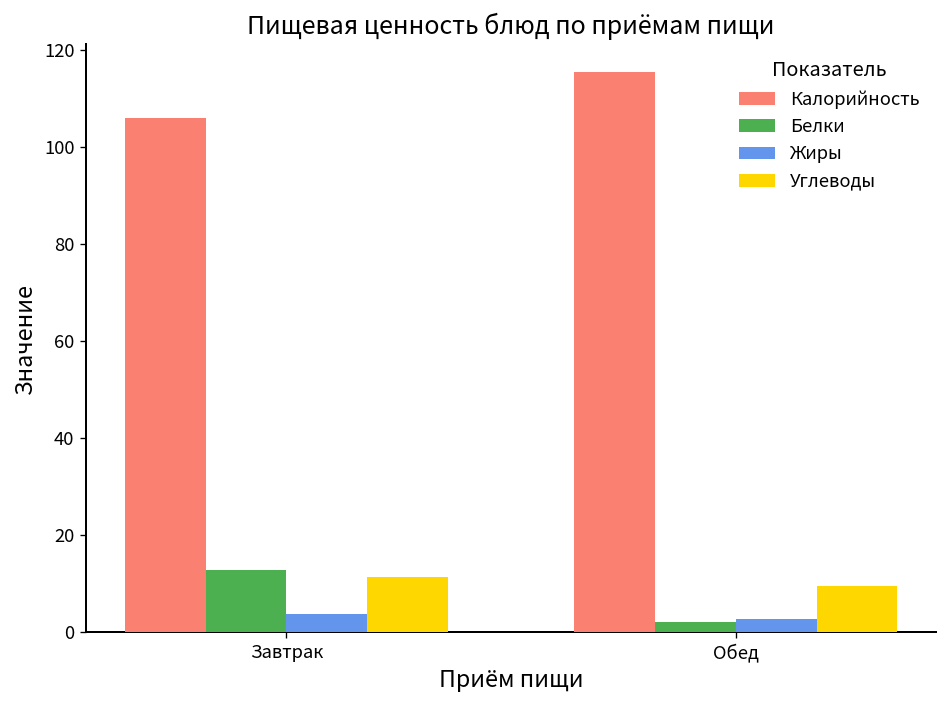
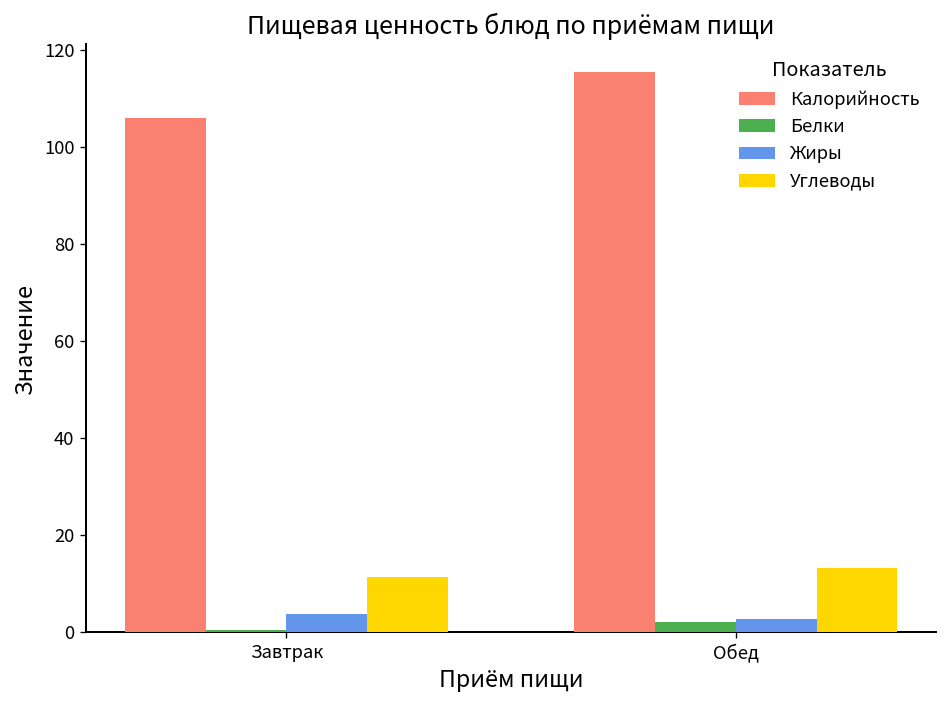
Белки, Завтрак: 13 -> 0
Углеводы, Обед: 9 -> 13
